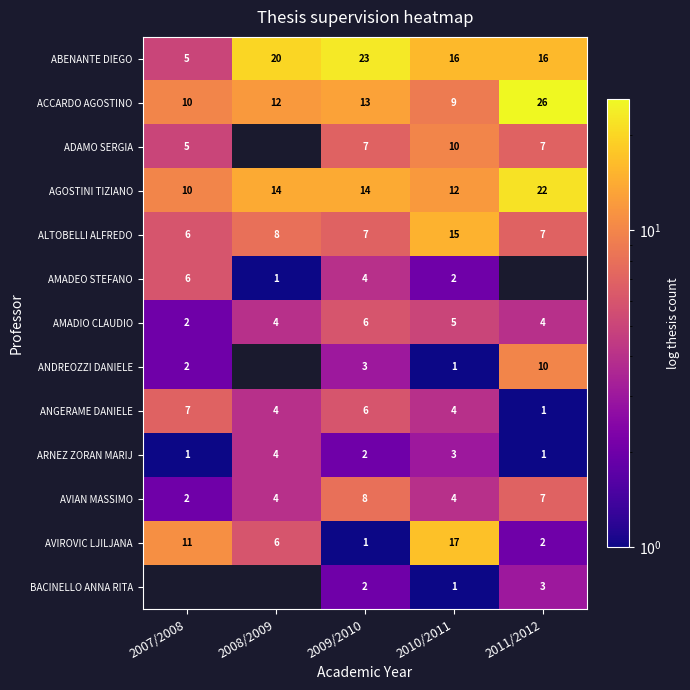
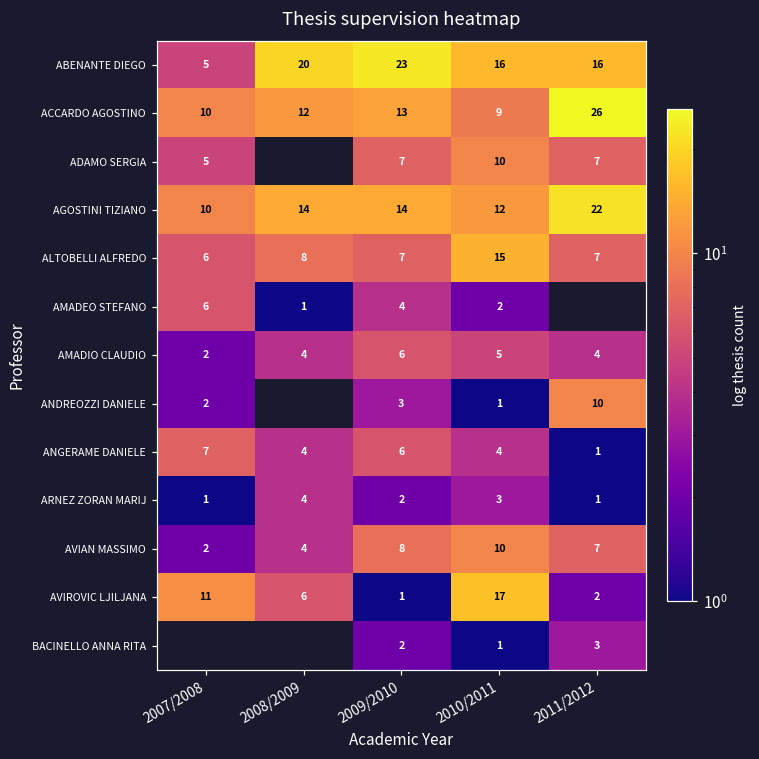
AVIAN MASSIMO, 2010/2011: 4 -> 10
